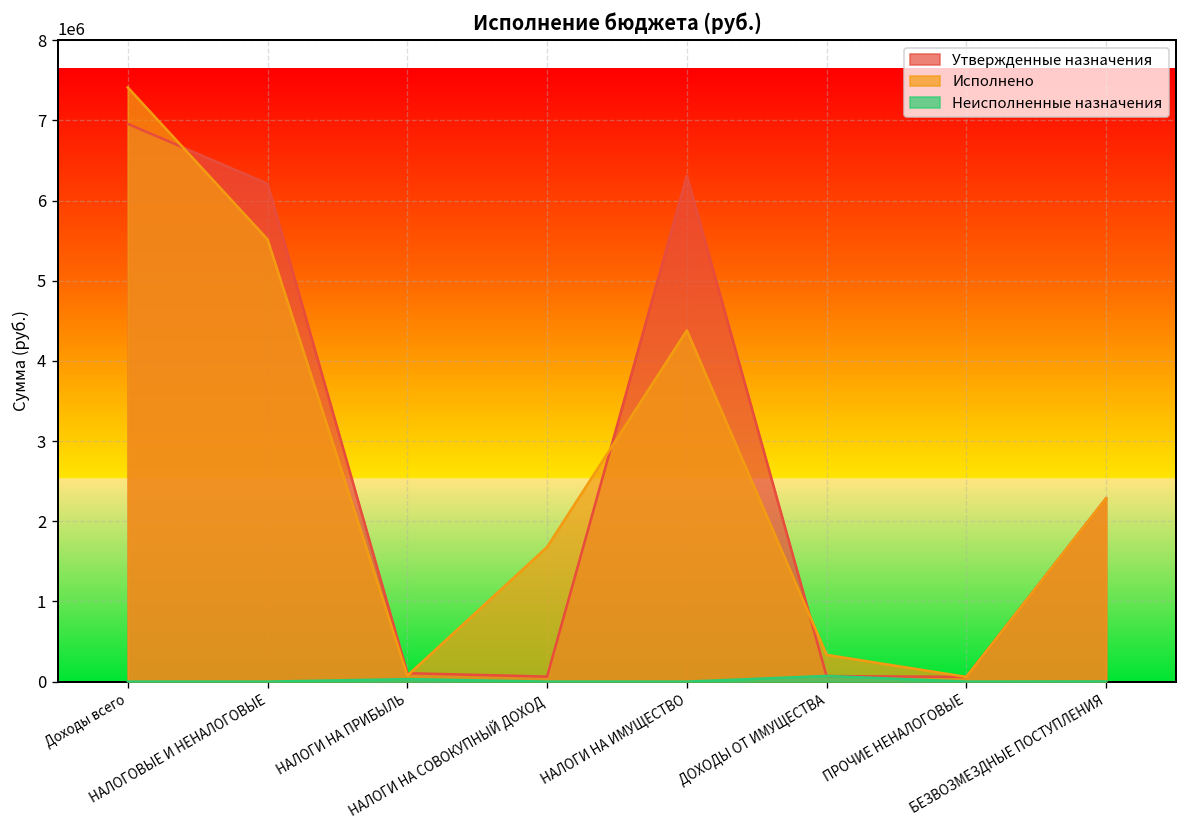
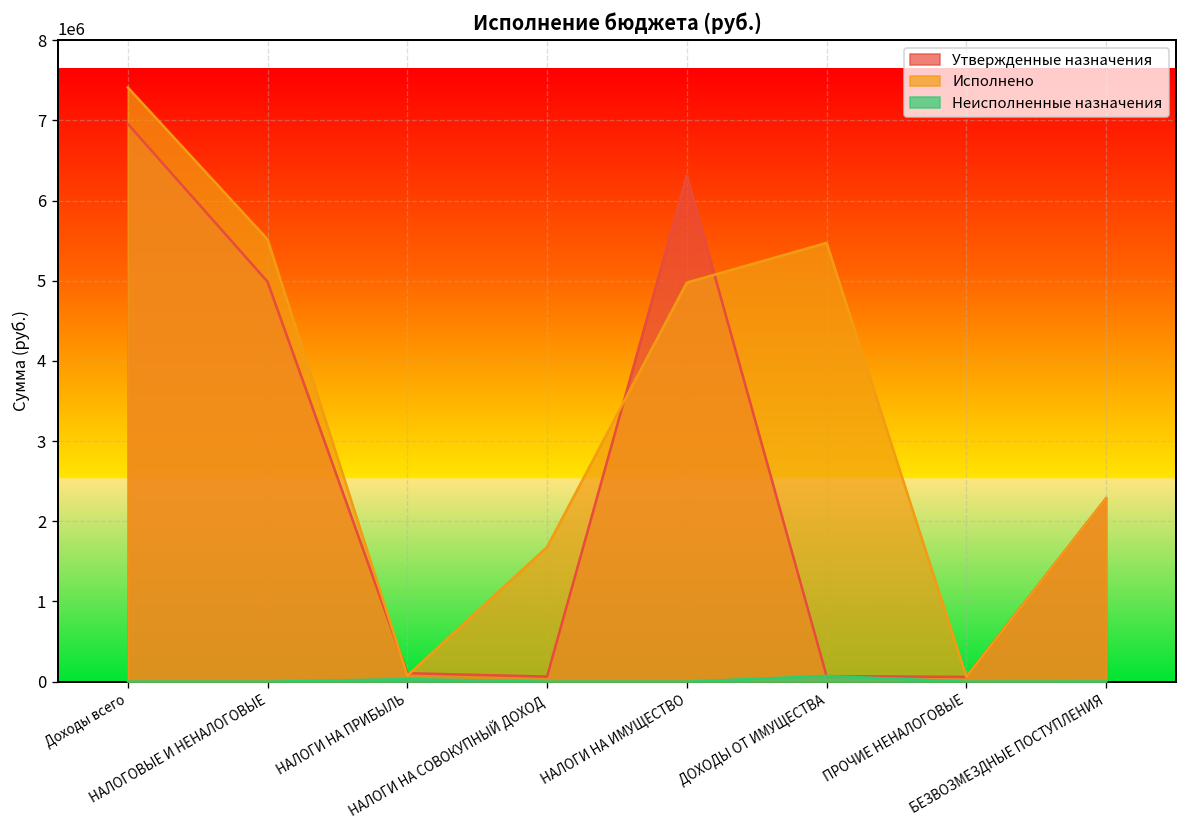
Утвержденные назначения, НАЛОГОВЫЕ И НЕНАЛОГОВЫЕ: 6200000 -> 5000000
Исполнено, НАЛОГИ НА ИМУЩЕСТВО: 4400000 -> 5000000
Исполнено, ДОХОДЫ ОТ ИМУЩЕСТВА: 300000 -> 5500000
